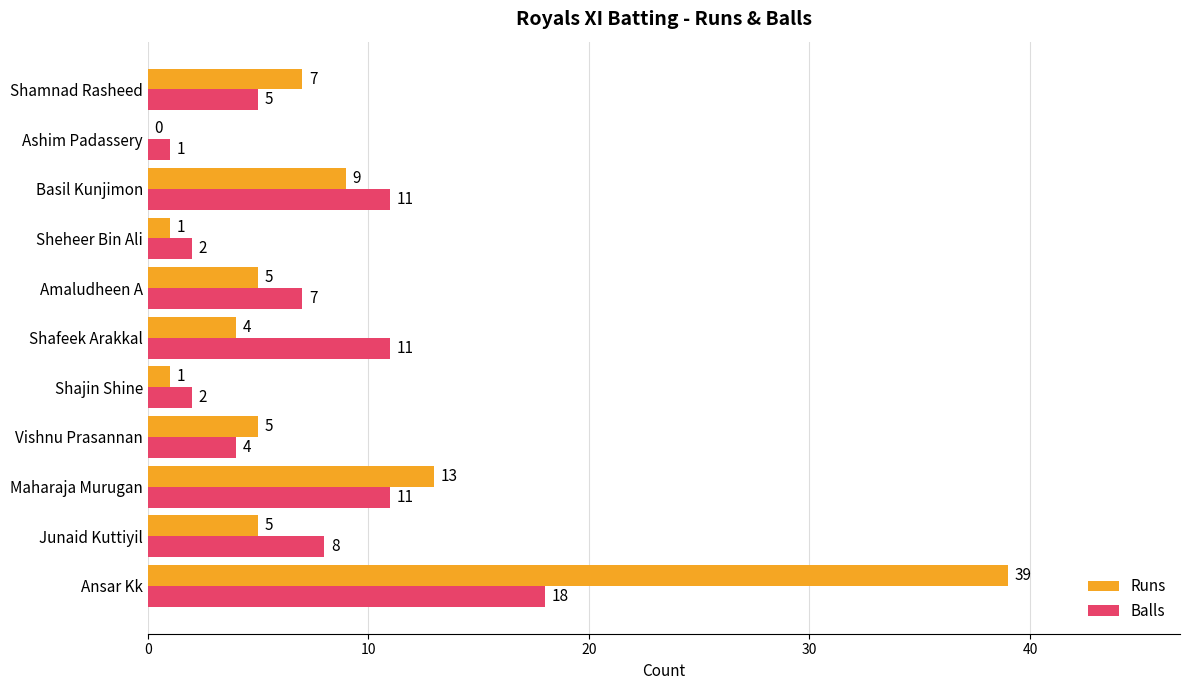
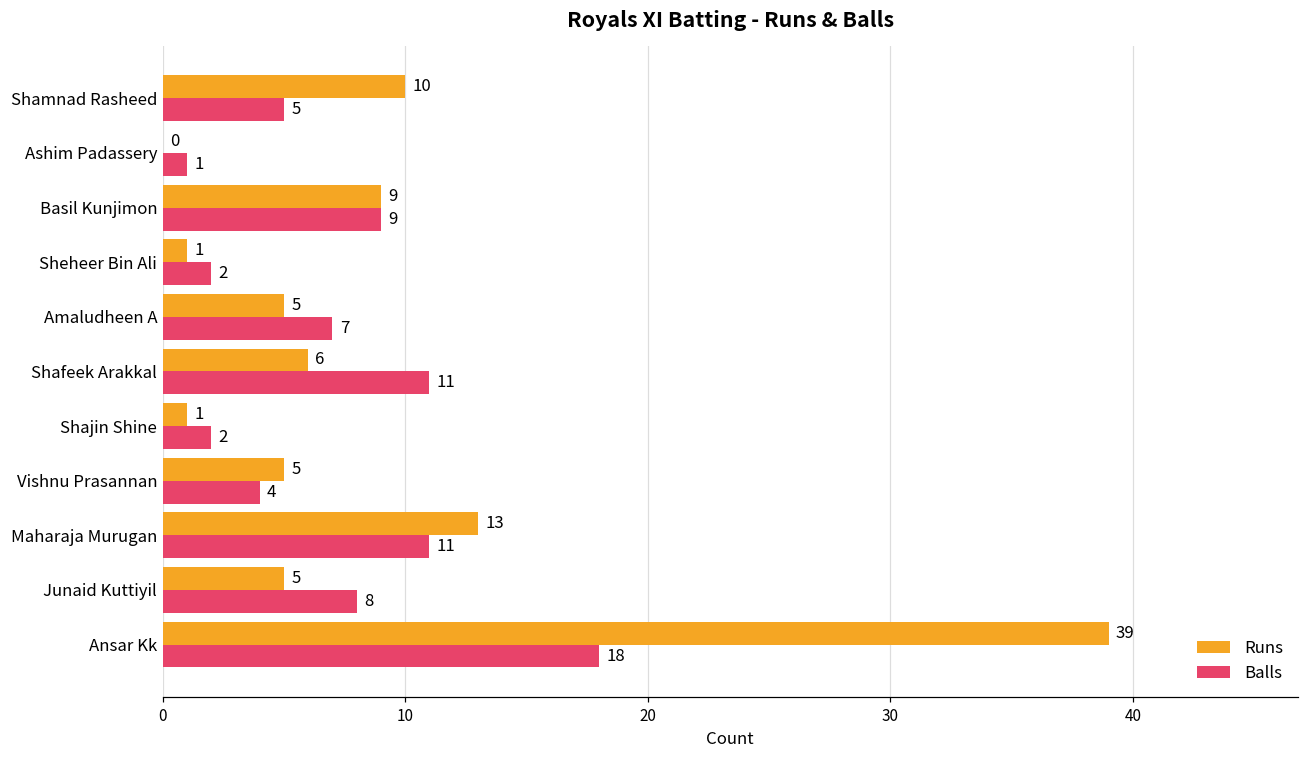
Runs, Shamnad Rasheed: 7 -> 10
Balls, Basil Kunjimon: 11 -> 9
Runs, Shafeek Arakkal: 4 -> 6
